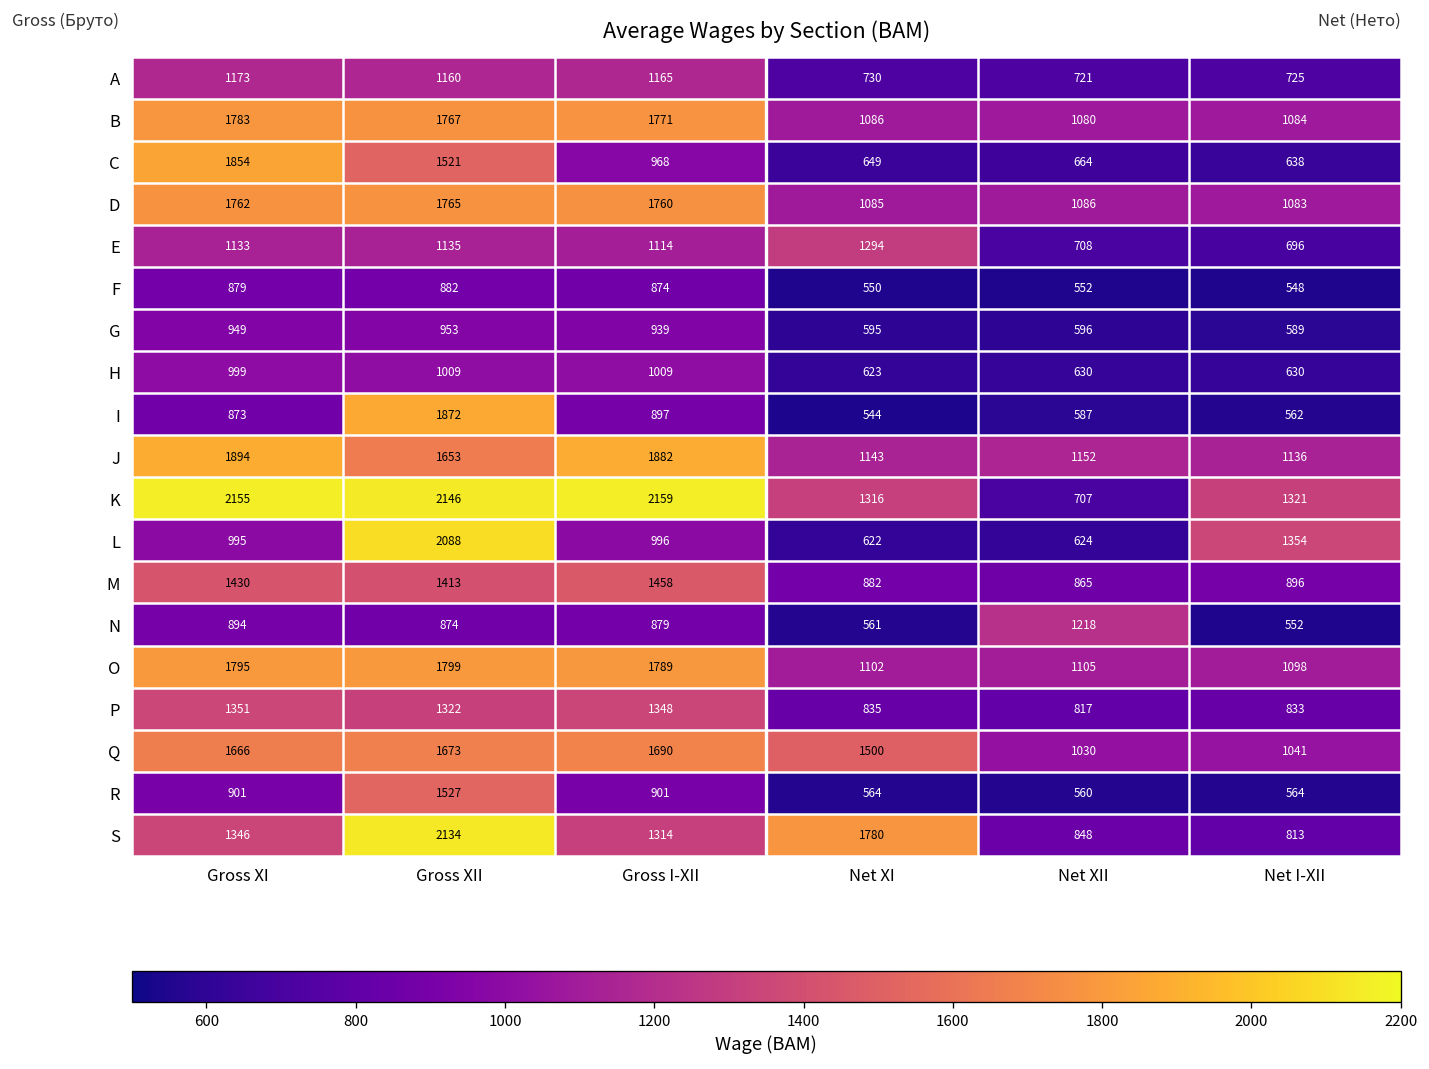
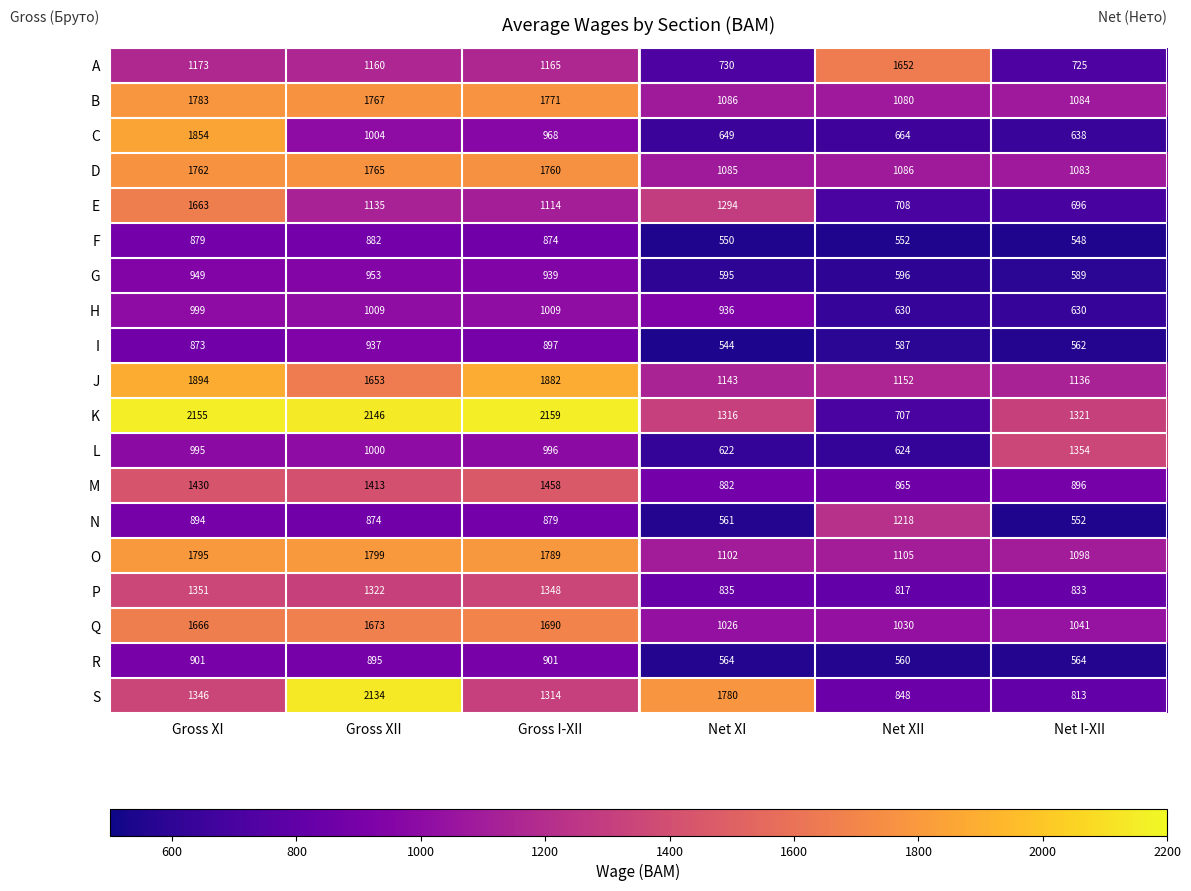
A, Net XII: 721 -> 1652
C, Gross XII: 1521 -> 1004
E, Gross XI: 1133 -> 1663
H, Net XI: 623 -> 936
I, Gross XII: 1872 -> 937
L, Gross XII: 2088 -> 1000
Q, Net XI: 1500 -> 1026
R, Gross XII: 1527 -> 895
